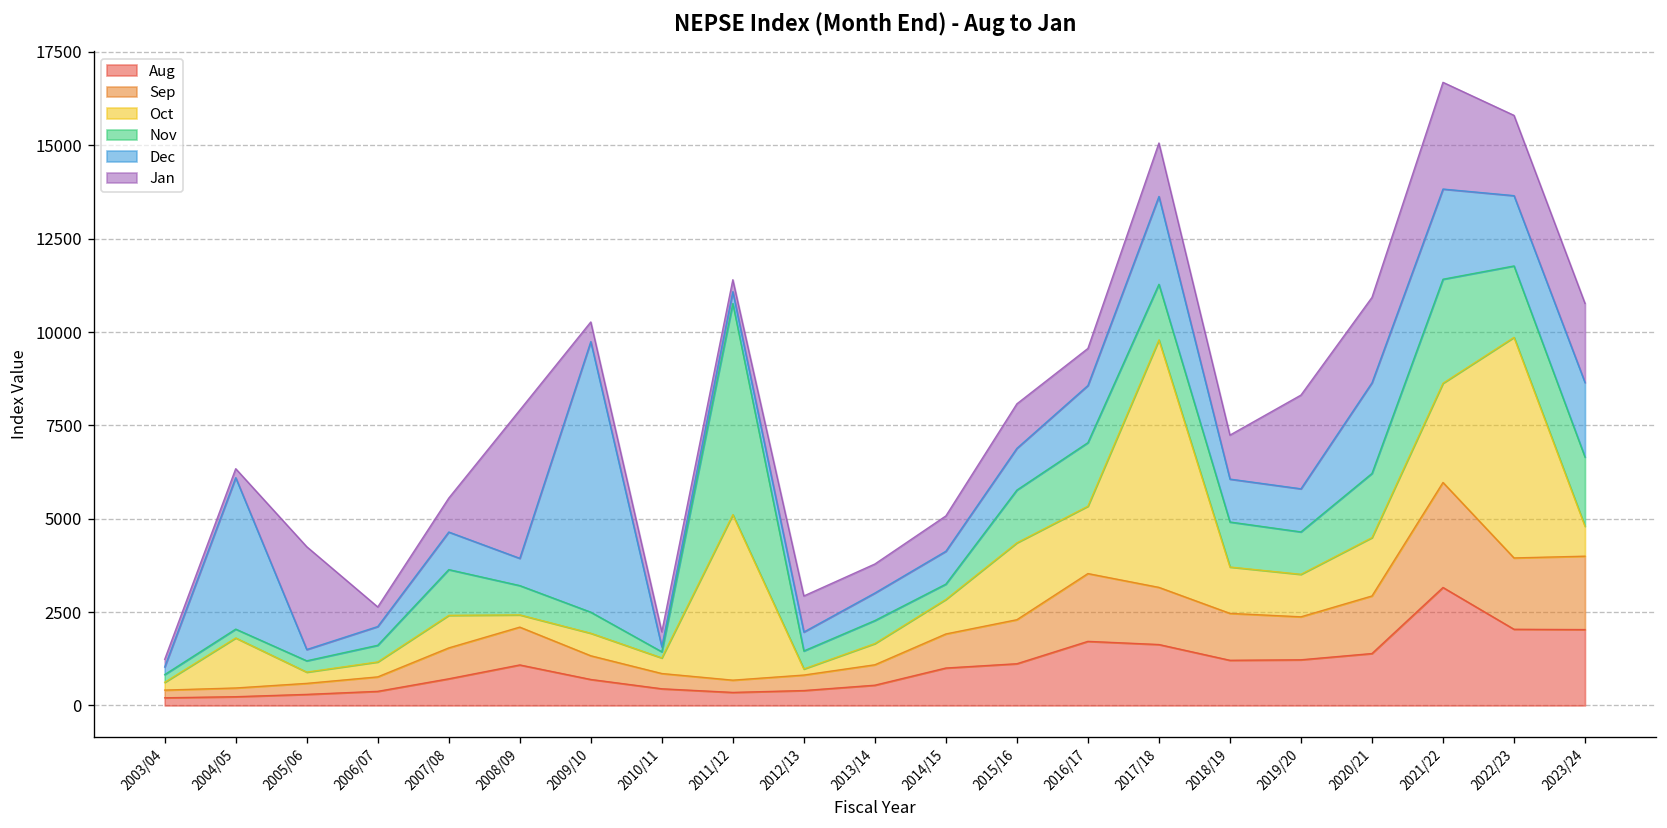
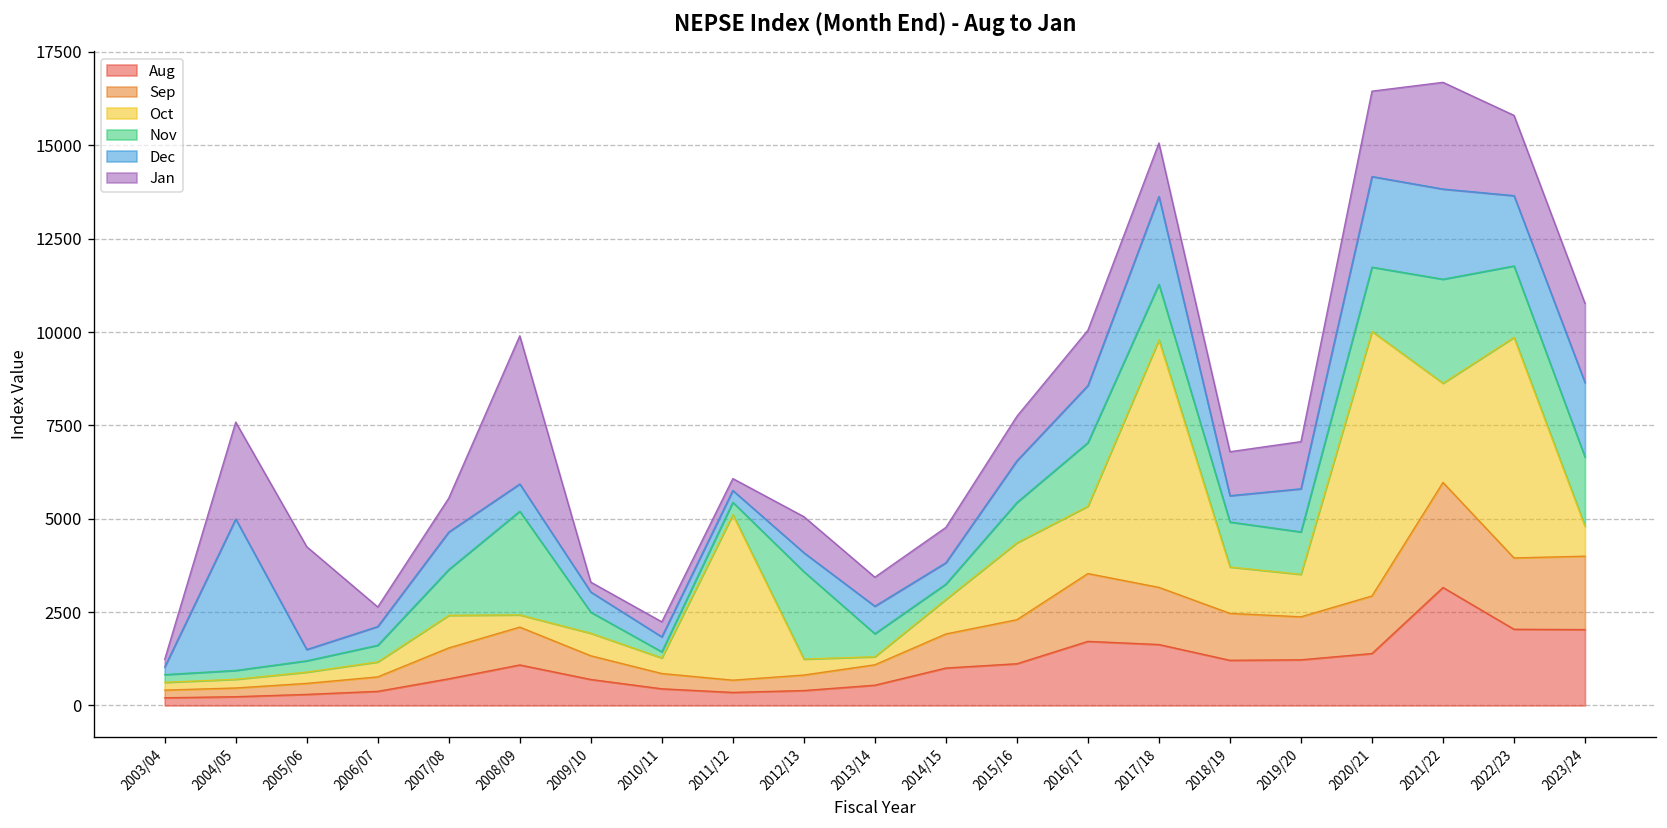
Oct, 2004/05: 1300 -> 200
Jan, 2004/05: 200 -> 2600
Nov, 2008/09: 800 -> 2800
Dec, 2009/10: 7200 -> 500
Jan, 2009/10: 500 -> 300
Dec, 2010/11: 100 -> 400
Nov, 2011/12: 5700 -> 300
Oct, 2012/13: 200 -> 400
Nov, 2012/13: 500 -> 2300
Oct, 2013/14: 600 -> 200
Dec, 2014/15: 900 -> 600
Nov, 2015/16: 1400 -> 1100
Jan, 2016/17: 1000 -> 1500
Dec, 2018/19: 1100 -> 700
Jan, 2019/20: 2500 -> 1300
Oct, 2020/21: 1600 -> 7100
